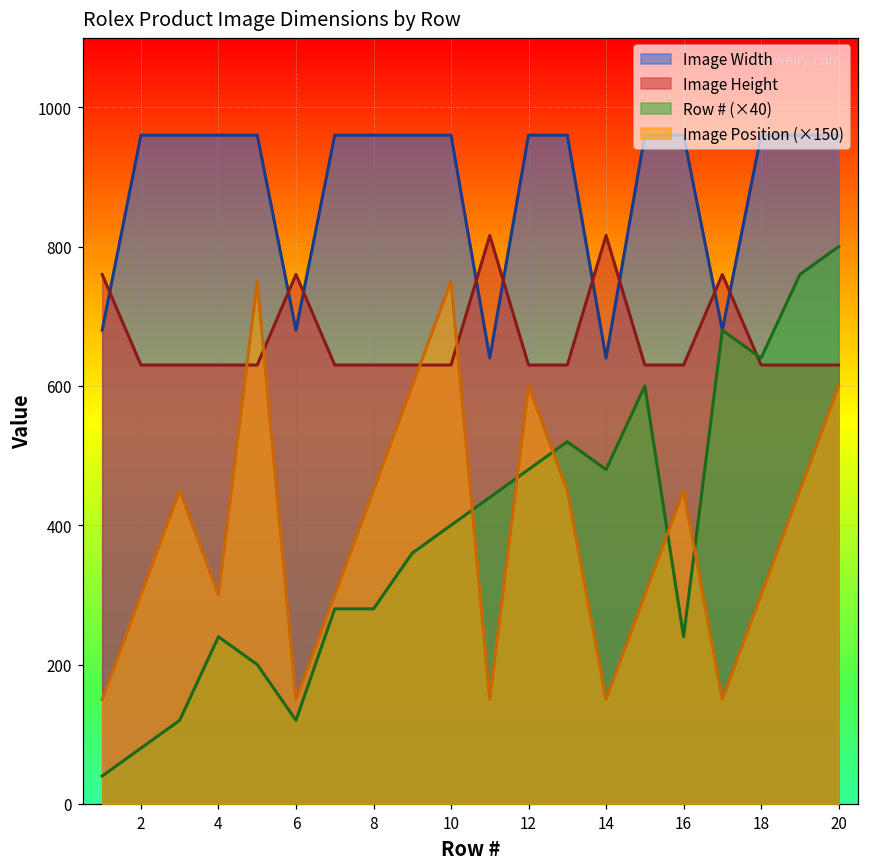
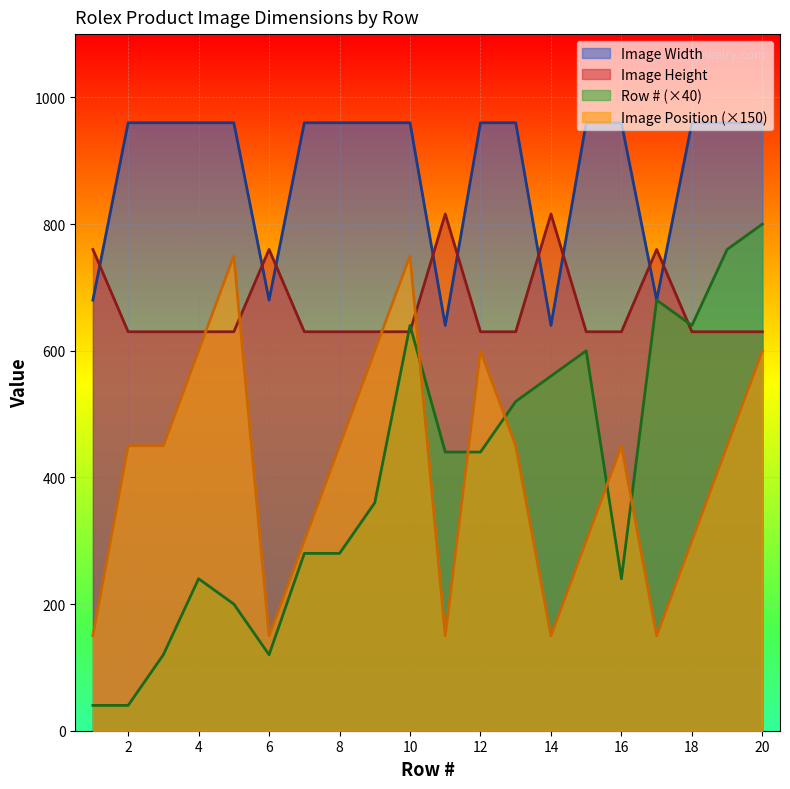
Row # (×40), 2: 80 -> 40
Image Position (×150), 2: 300 -> 450
Image Position (×150), 4: 300 -> 600
Row # (×40), 10: 400 -> 640
Row # (×40), 12: 480 -> 440
Row # (×40), 14: 480 -> 560
